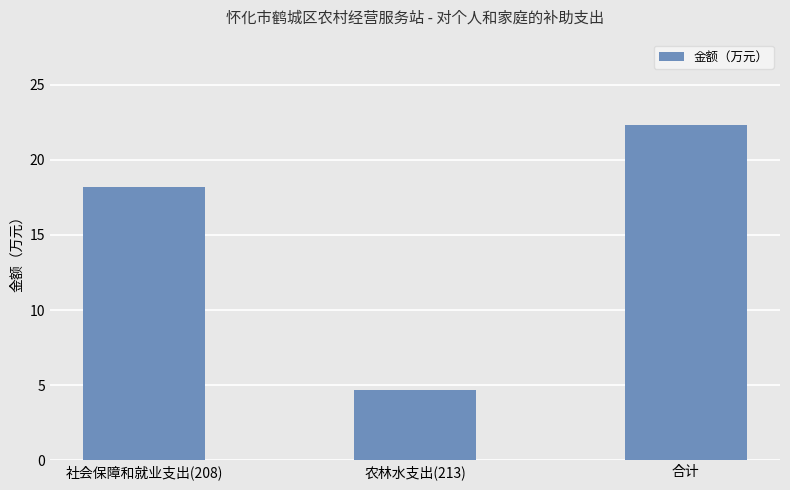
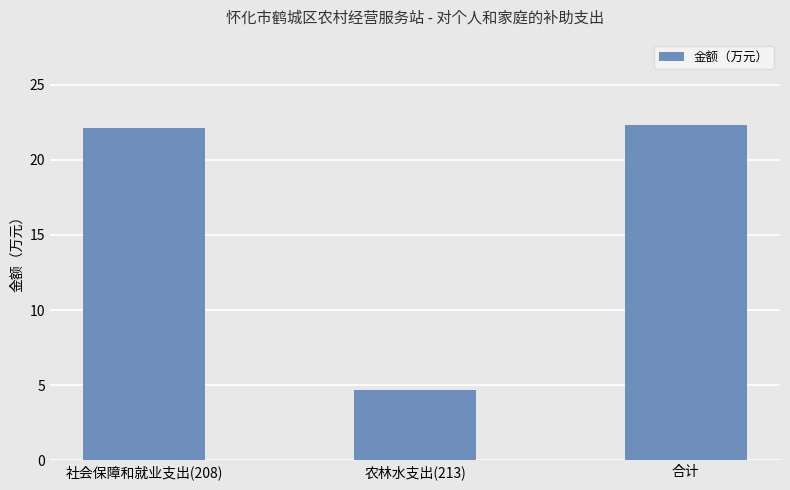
社会保障和就业支出(208): 18.2 -> 22.1
